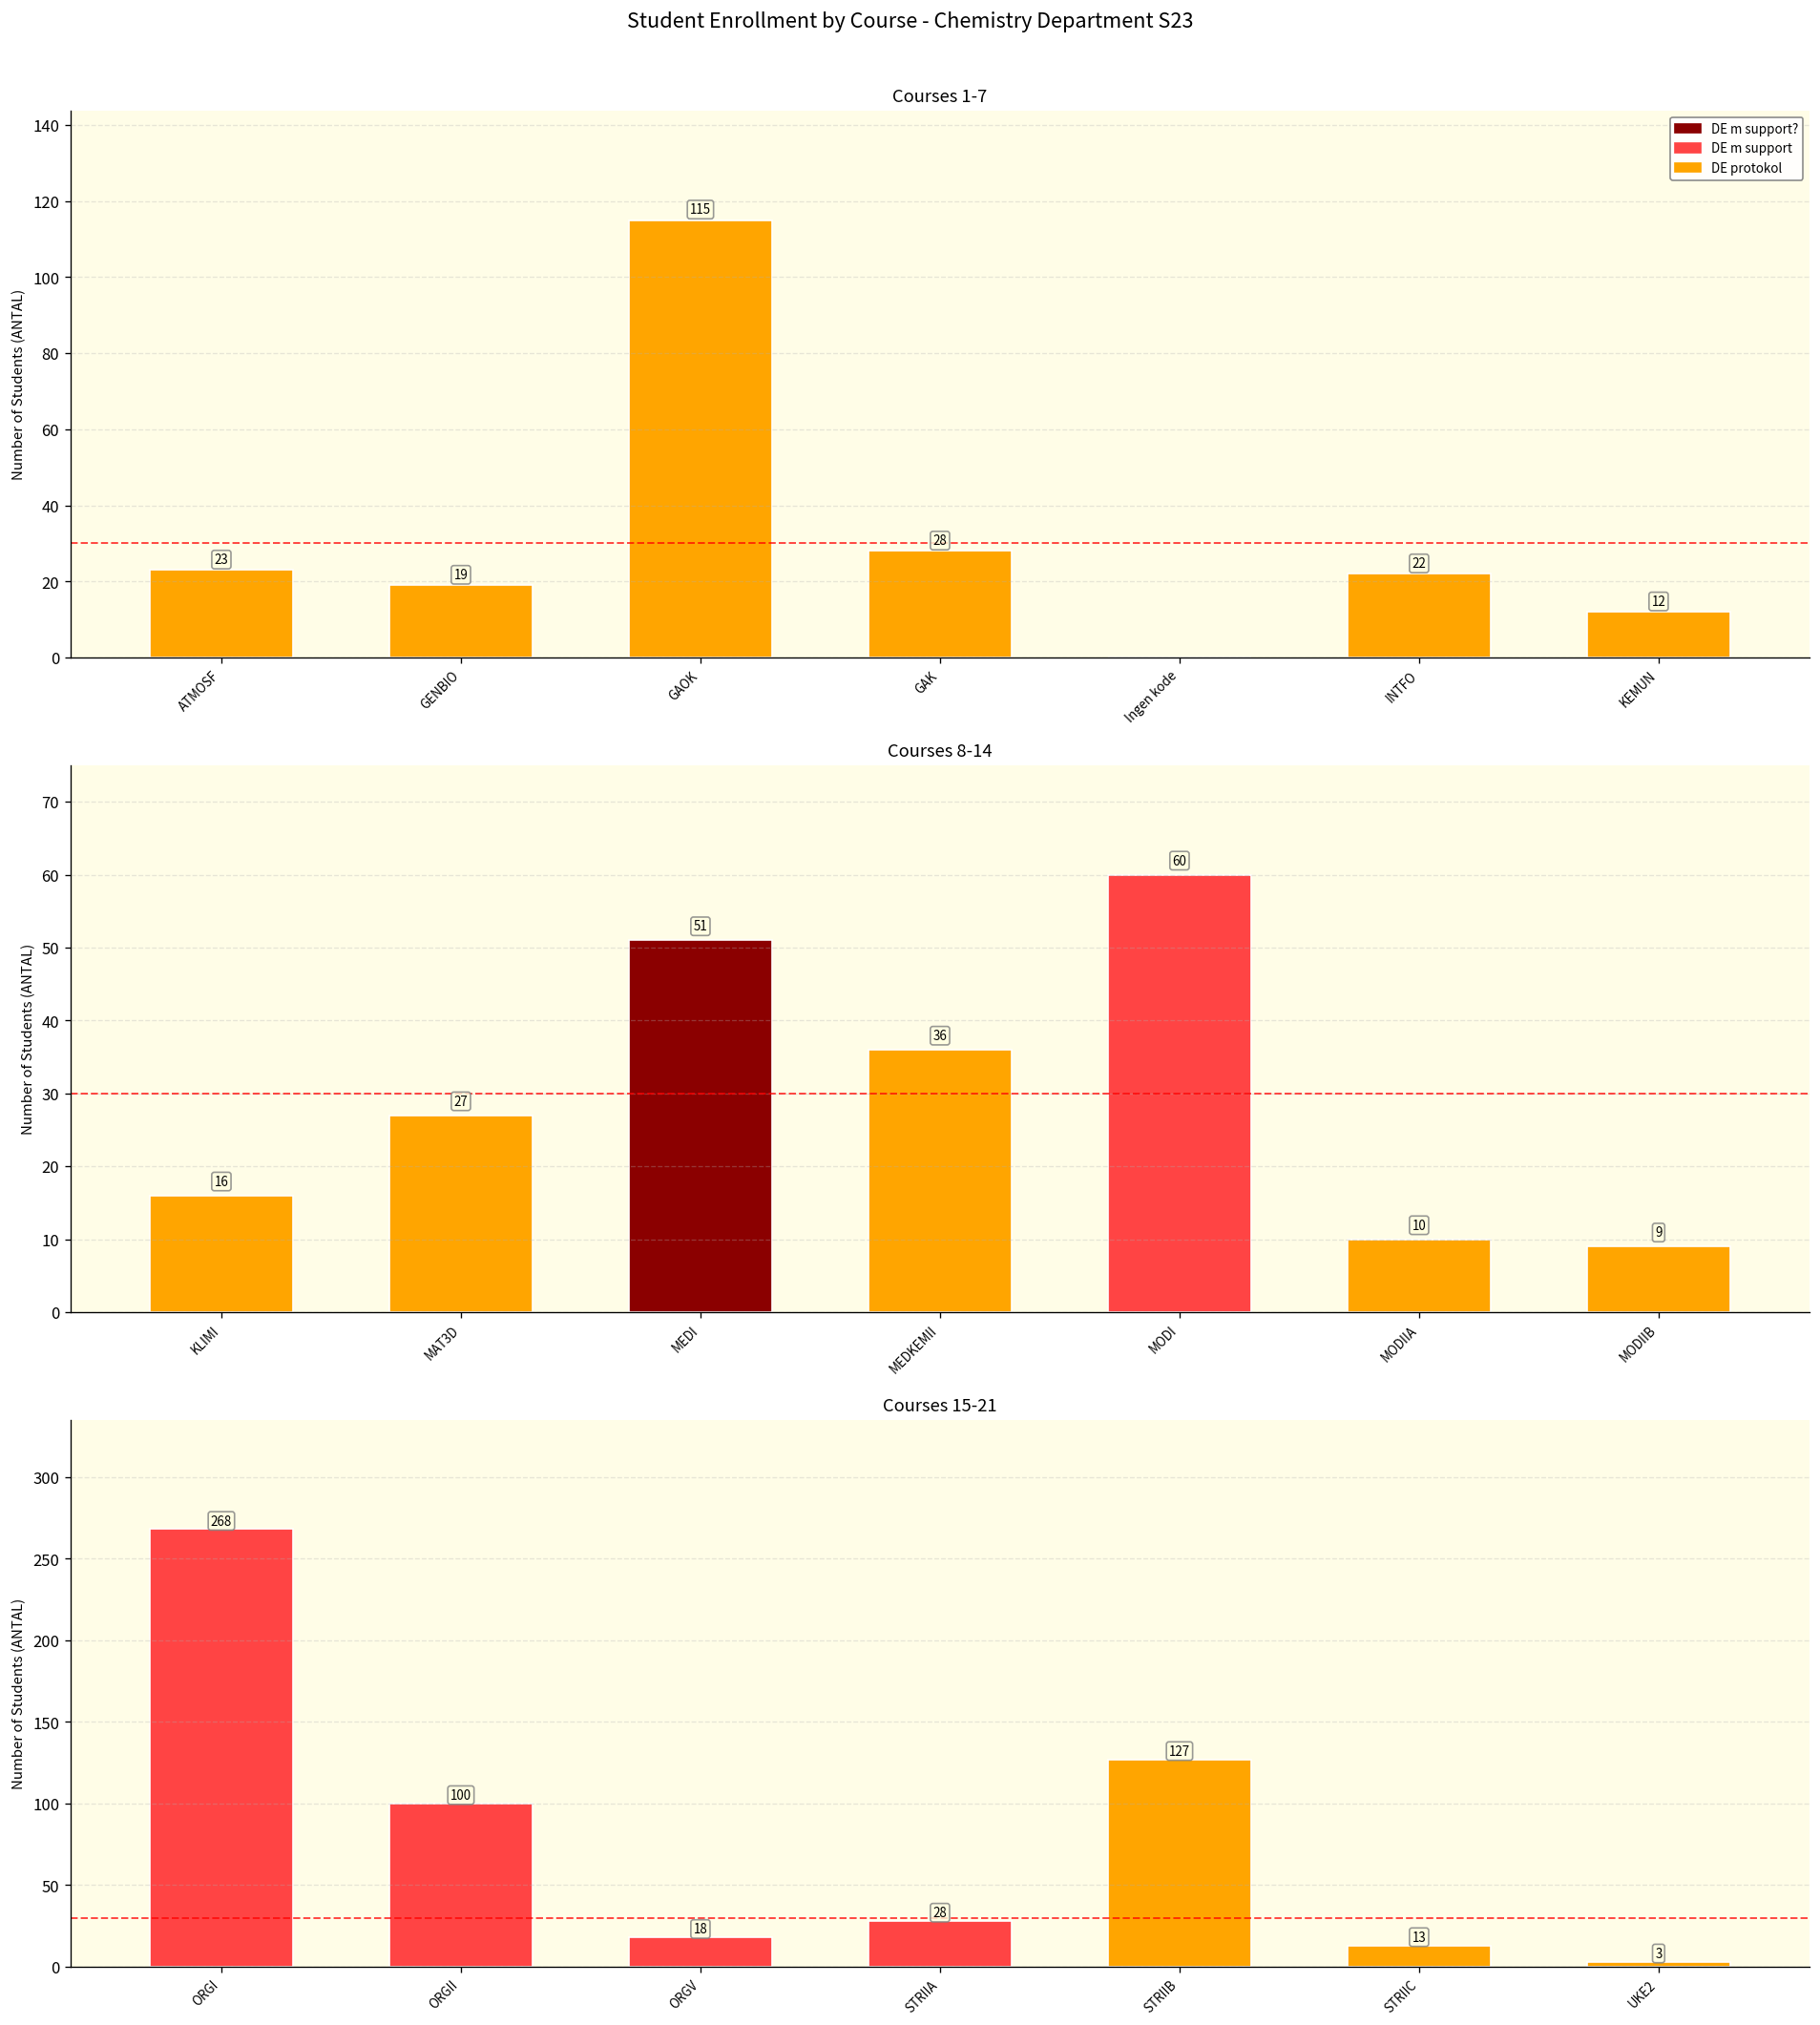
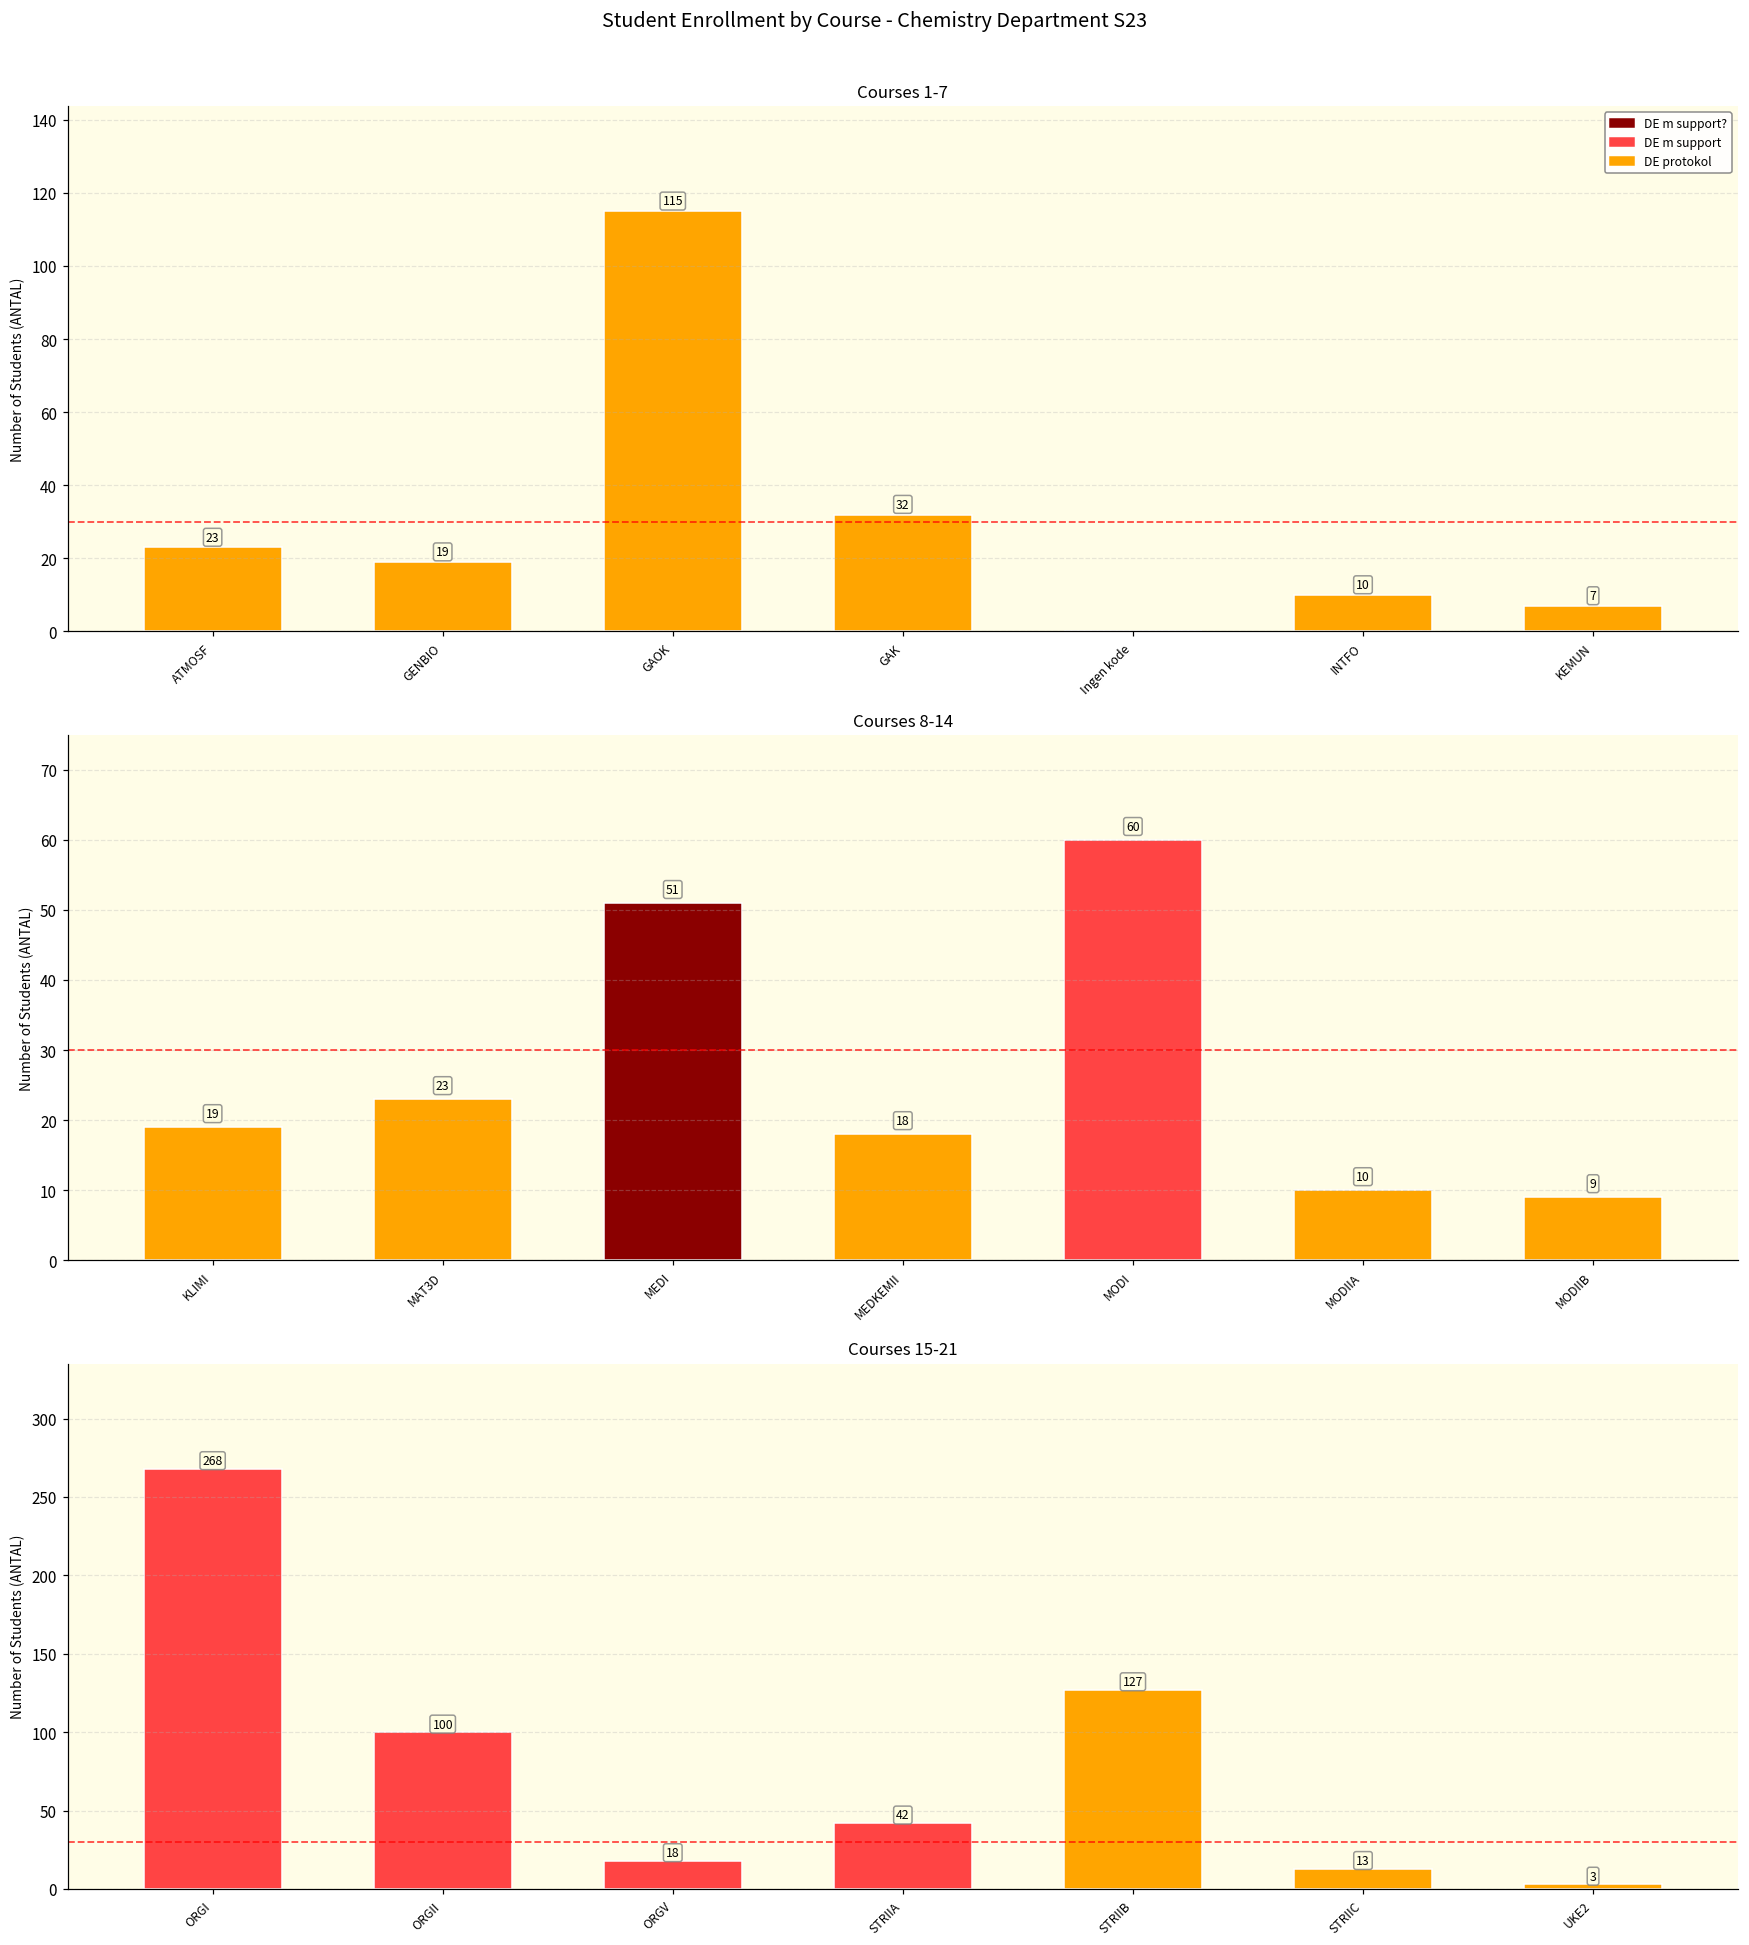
Courses 1-7, GAK: 28 -> 32
Courses 1-7, INTFO: 22 -> 10
Courses 1-7, KEMUN: 12 -> 7
Courses 8-14, KLIMI: 16 -> 19
Courses 8-14, MAT3D: 27 -> 23
Courses 8-14, MEDKEMII: 36 -> 18
Courses 15-21, STRIIA: 28 -> 42
